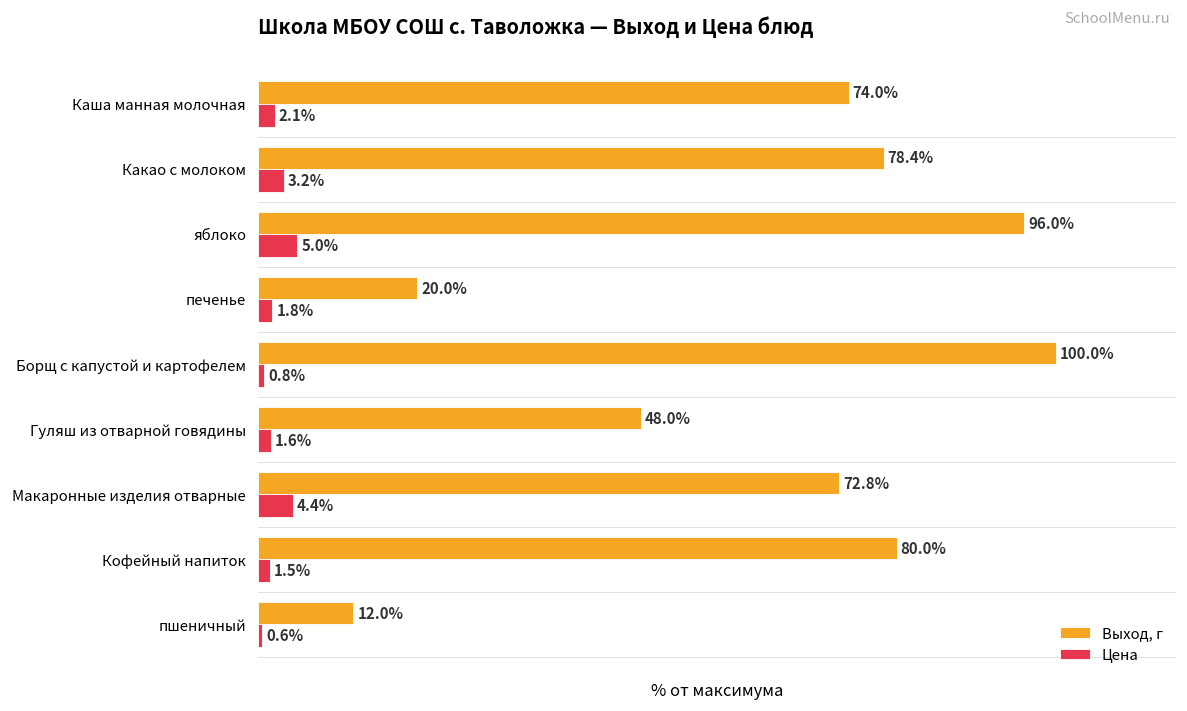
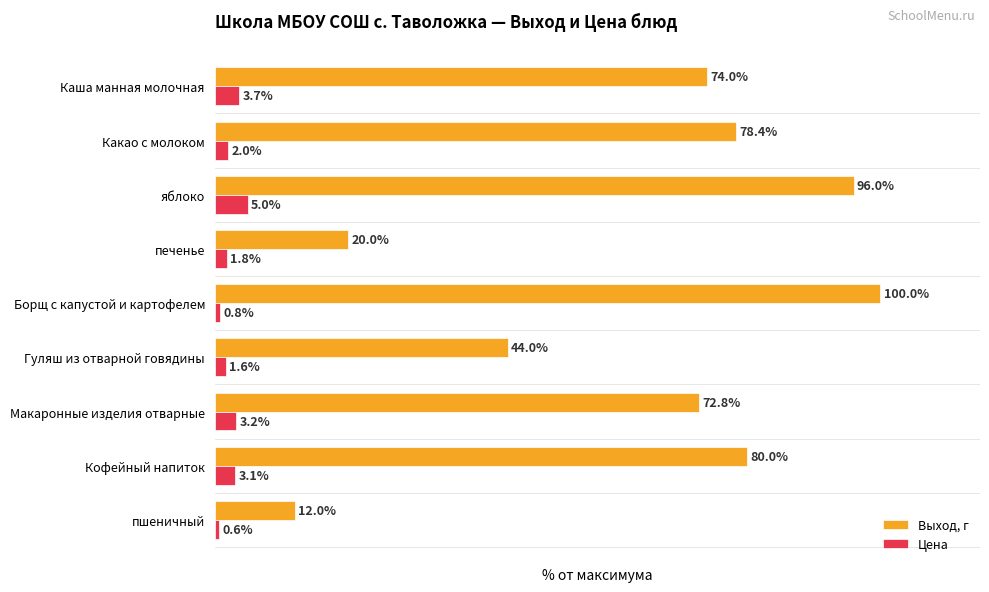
Цена, Каша манная молочная: 2.1% -> 3.7%
Цена, Какао с молоком: 3.2% -> 2.0%
Выход, г, Гуляш из отварной говядины: 48.0% -> 44.0%
Цена, Макаронные изделия отварные: 4.4% -> 3.2%
Цена, Кофейный напиток: 1.5% -> 3.1%
